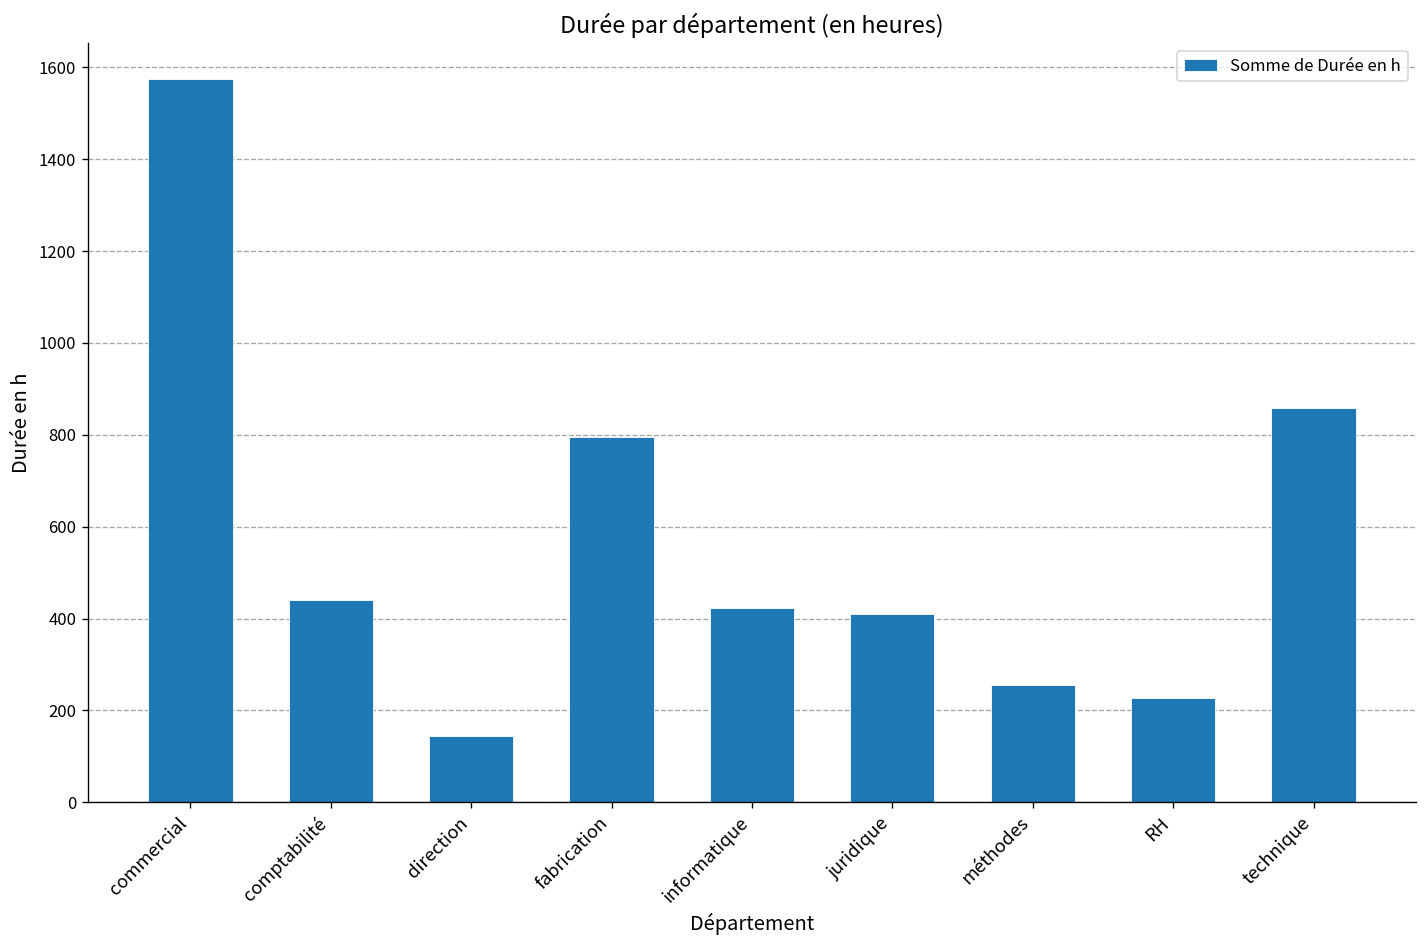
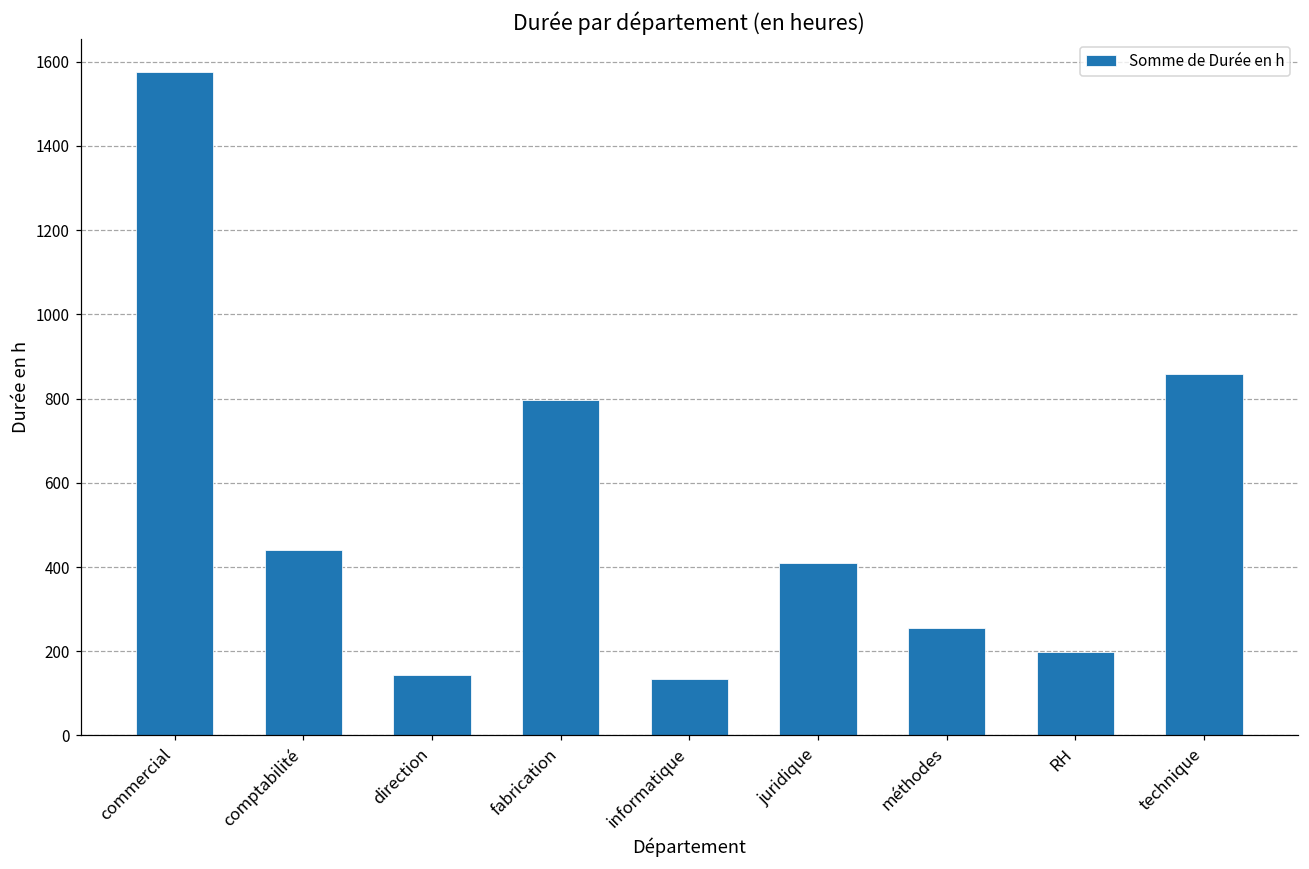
informatique: 420 -> 130
RH: 230 -> 200
